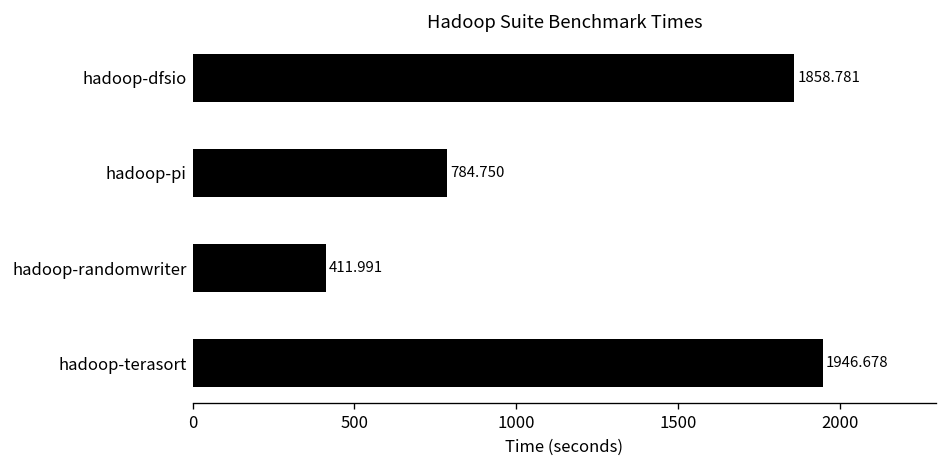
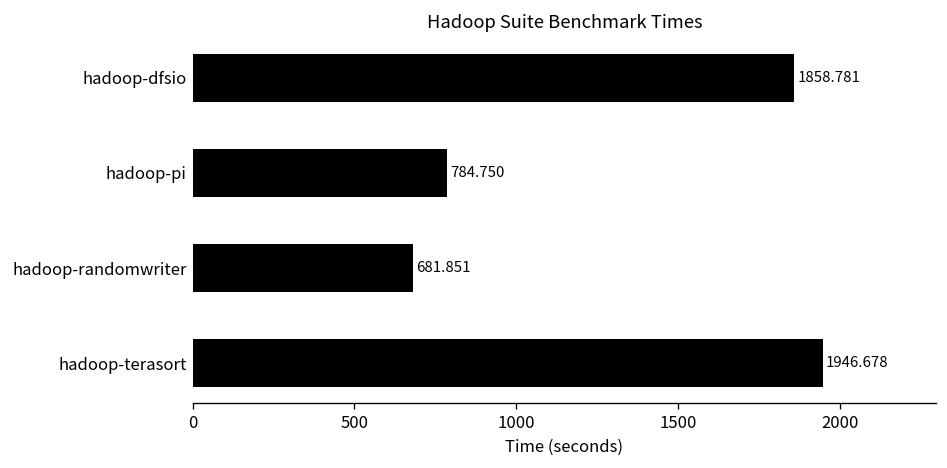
hadoop-randomwriter: 411.991 -> 681.851
